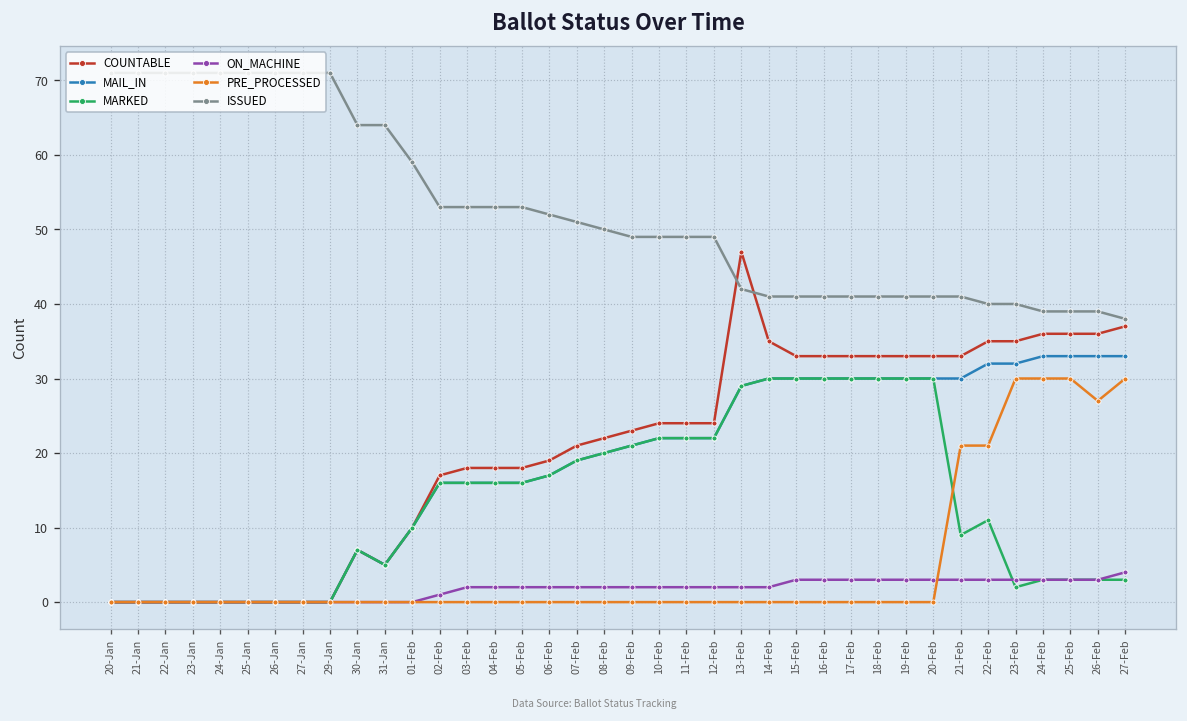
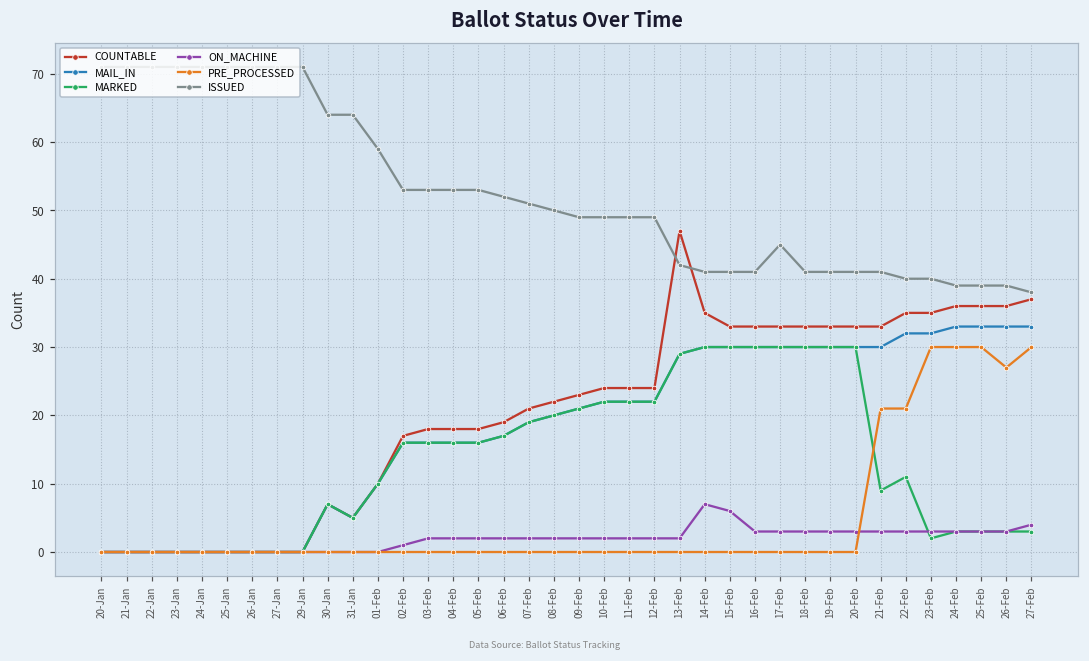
ON_MACHINE, 14-Feb: 2 -> 7
ON_MACHINE, 15-Feb: 3 -> 6
ISSUED, 17-Feb: 41 -> 45
